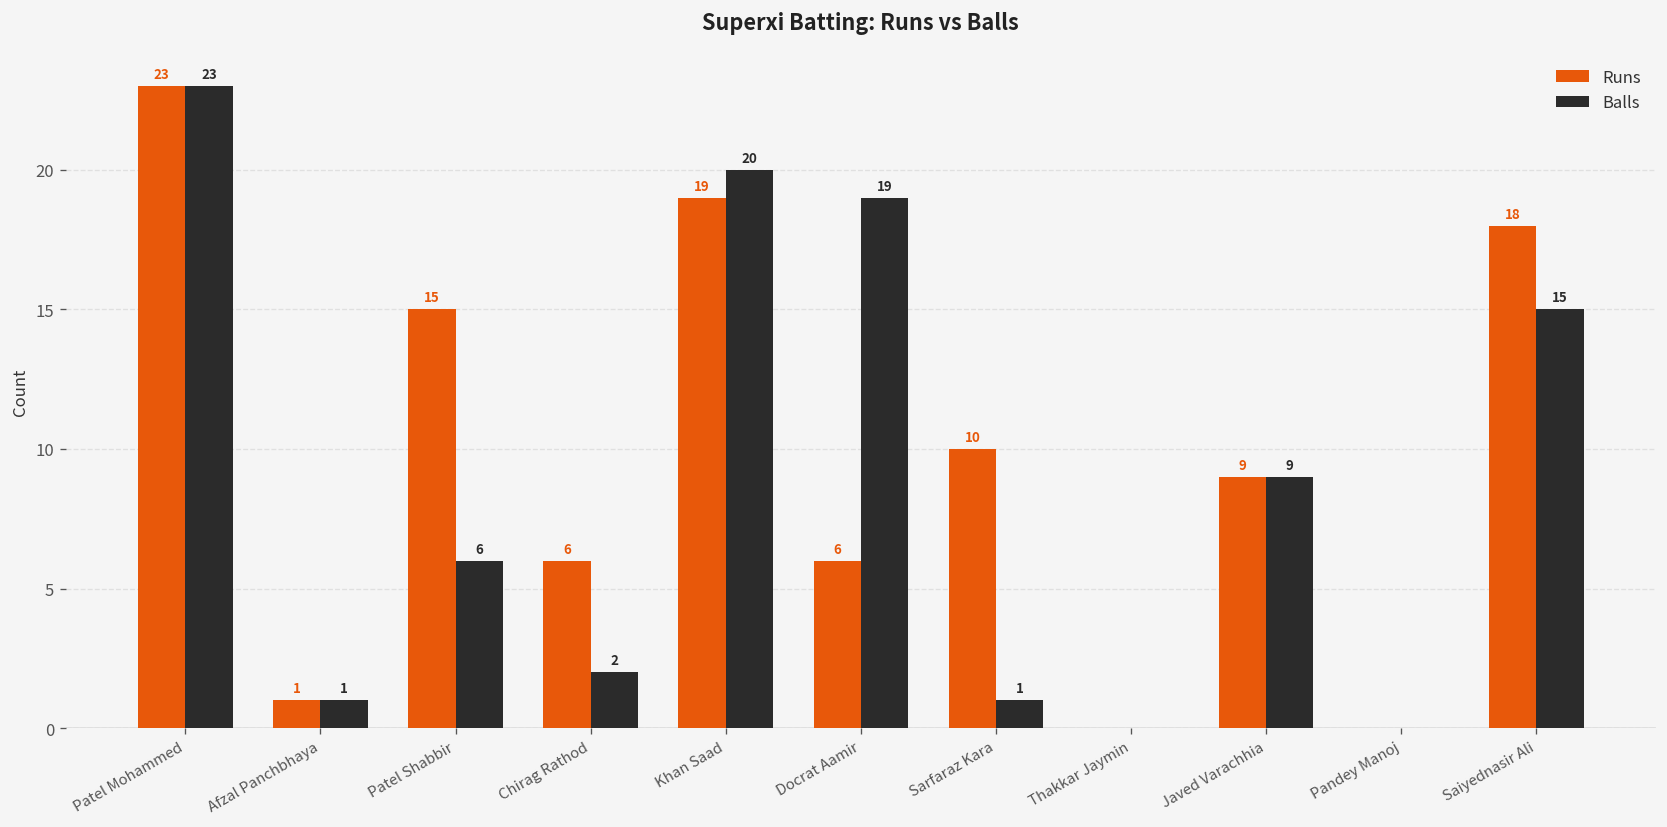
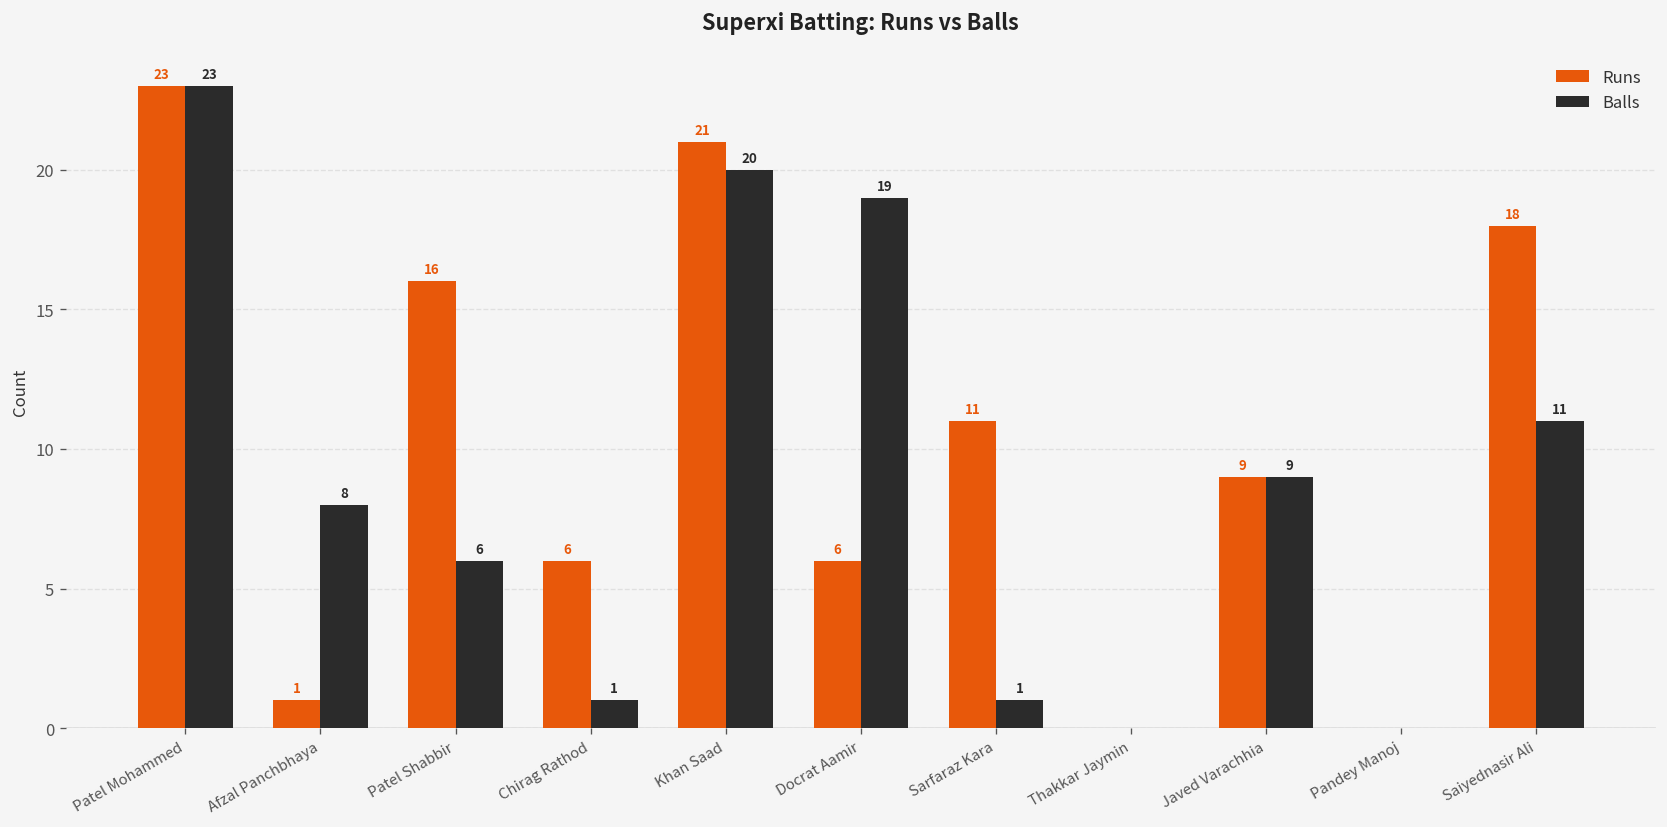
Balls, Afzal Panchbhaya: 1 -> 8
Runs, Patel Shabbir: 15 -> 16
Balls, Chirag Rathod: 2 -> 1
Runs, Khan Saad: 19 -> 21
Runs, Sarfaraz Kara: 10 -> 11
Balls, Saiyednasir Ali: 15 -> 11
